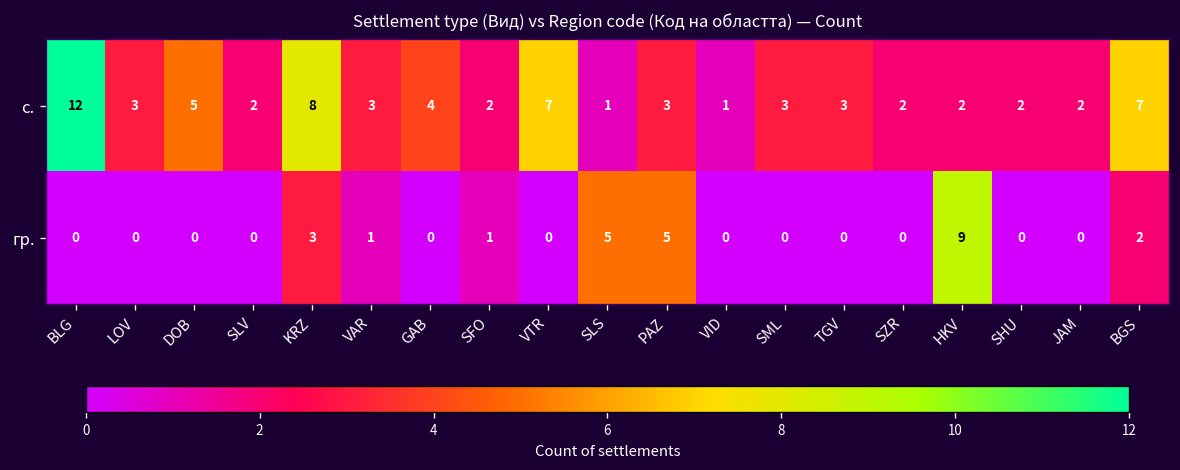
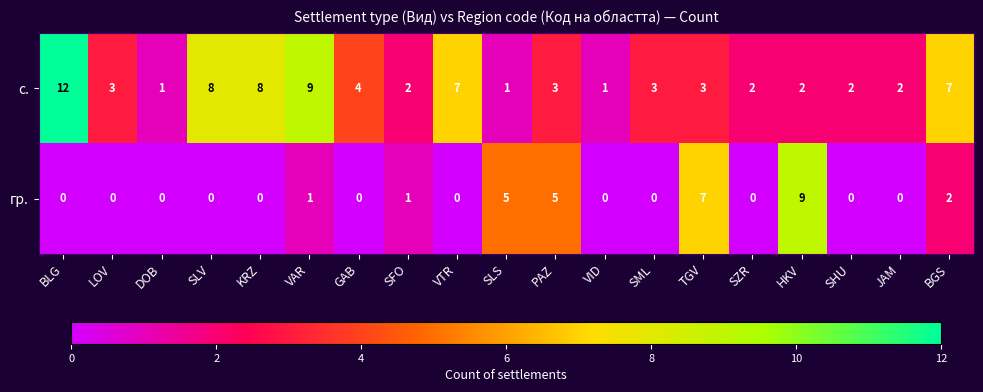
с., DOB: 5 -> 1
с., SLV: 2 -> 8
с., VAR: 3 -> 9
гр., KRZ: 3 -> 0
гр., TGV: 0 -> 7
